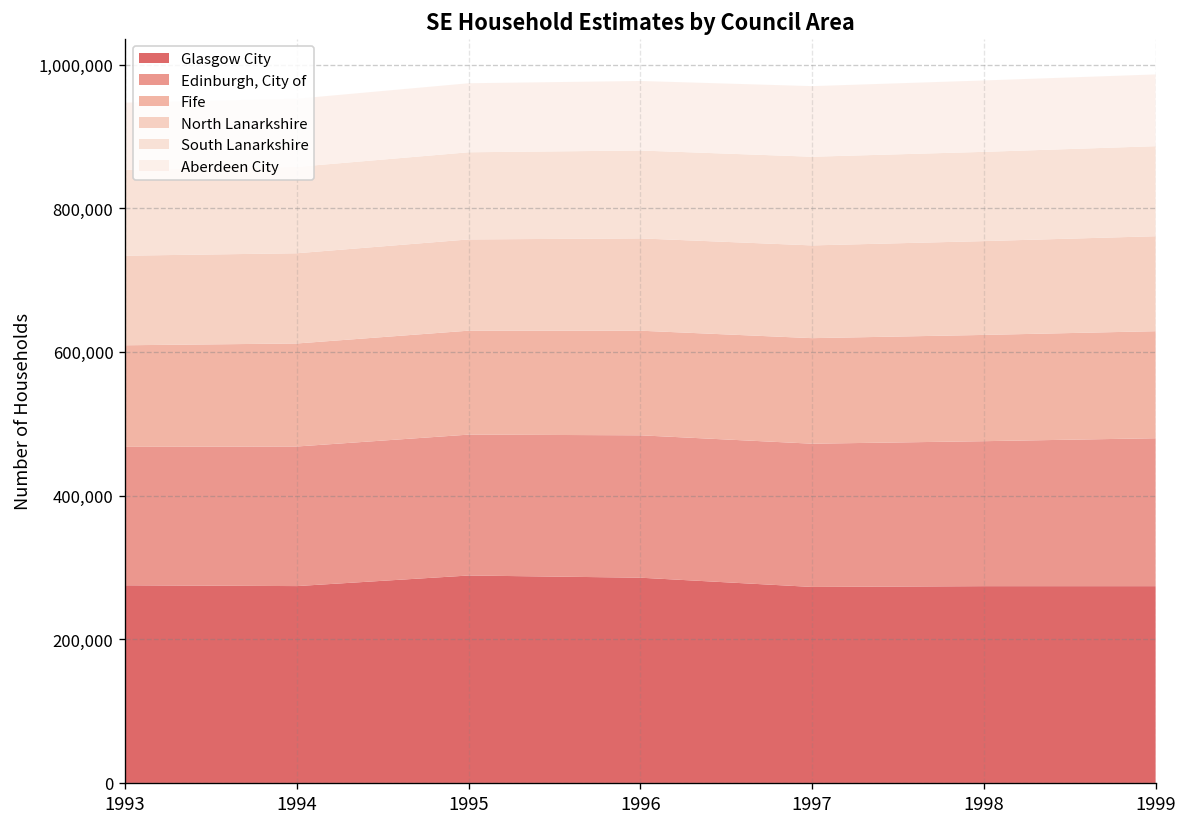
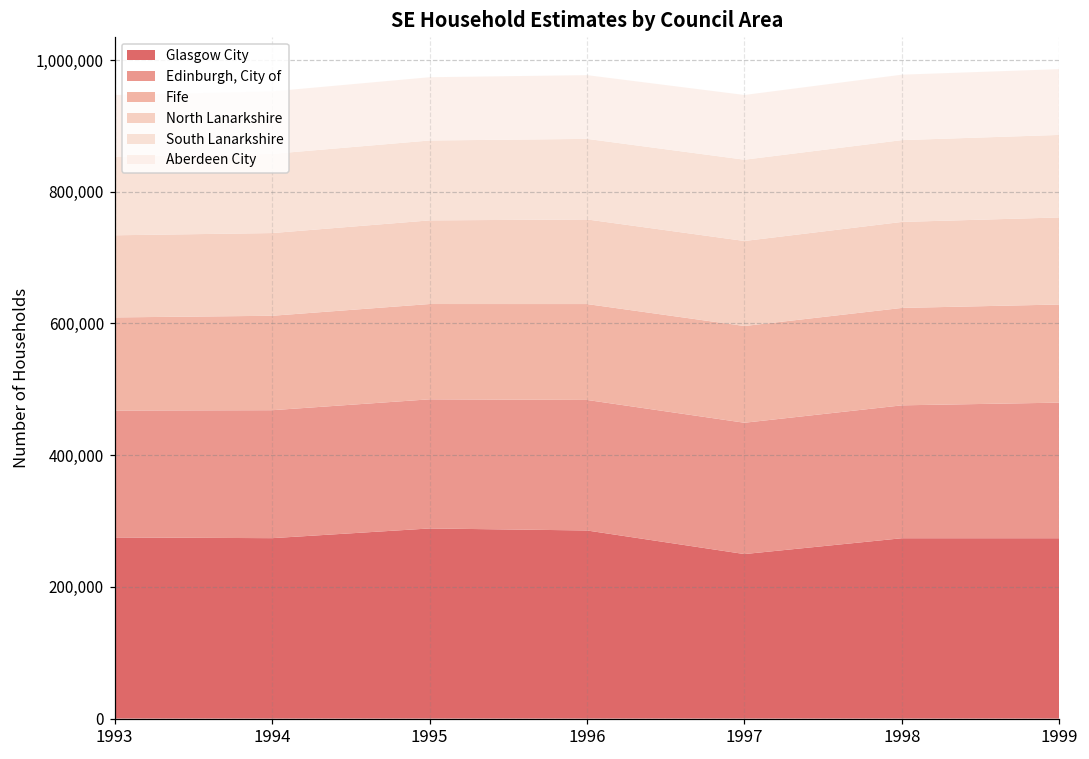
Glasgow City, 1997: 270,000 -> 250,000
